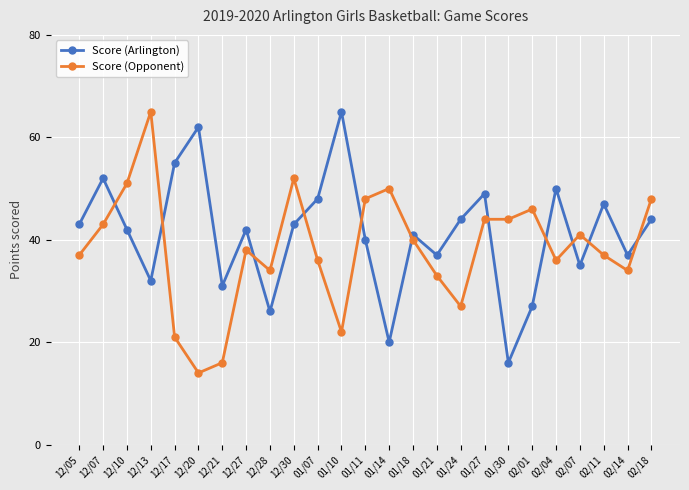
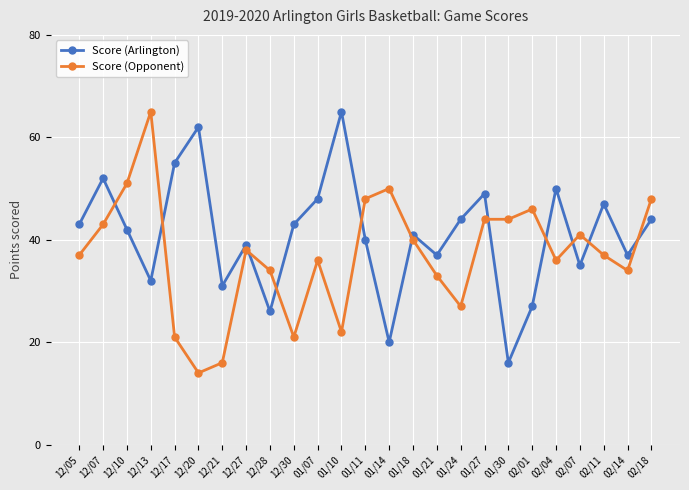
Score (Arlington), 12/27: 42 -> 39
Score (Opponent), 12/30: 52 -> 21
